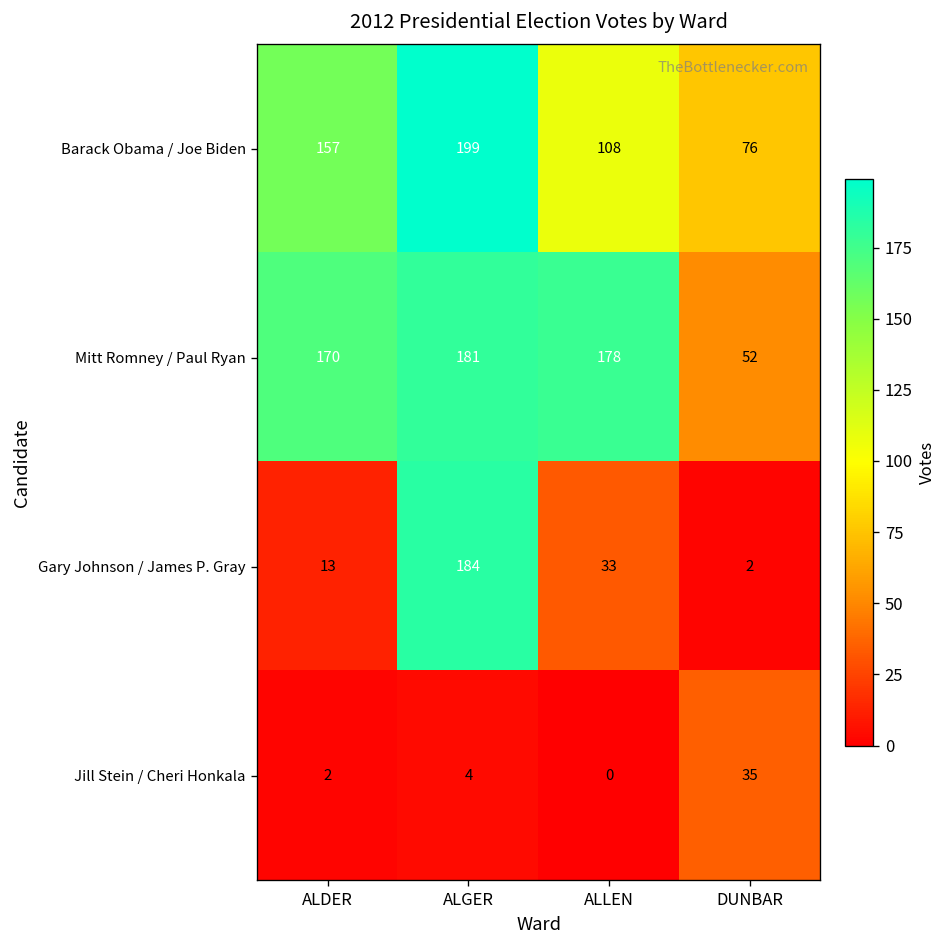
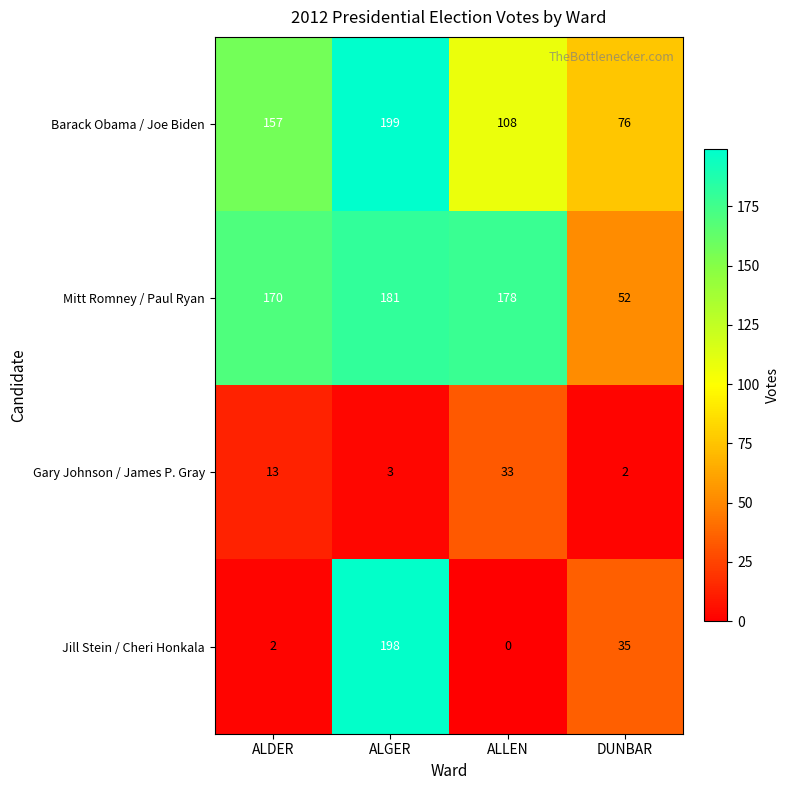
Gary Johnson / James P. Gray, ALGER: 184 -> 3
Jill Stein / Cheri Honkala, ALGER: 4 -> 198
